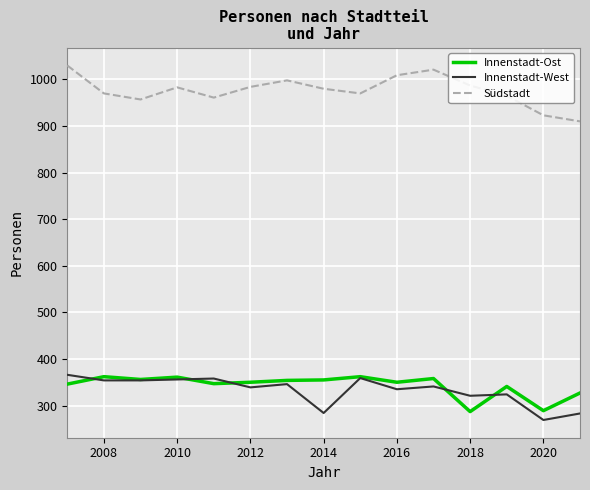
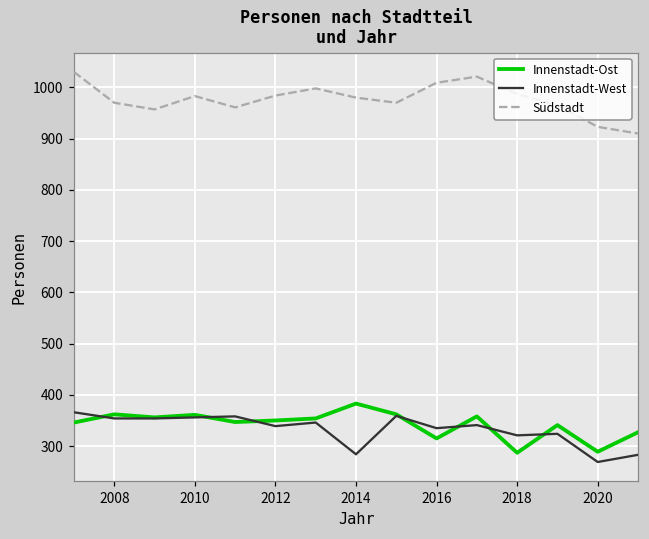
Innenstadt-Ost, 2014: 360 -> 380
Innenstadt-Ost, 2016: 350 -> 320
